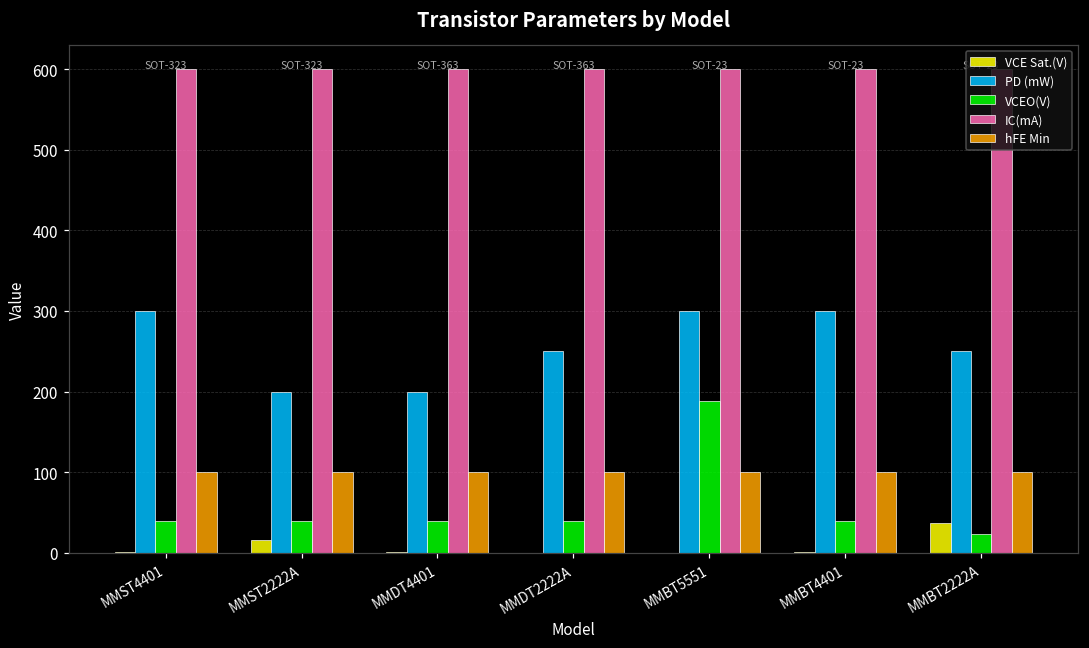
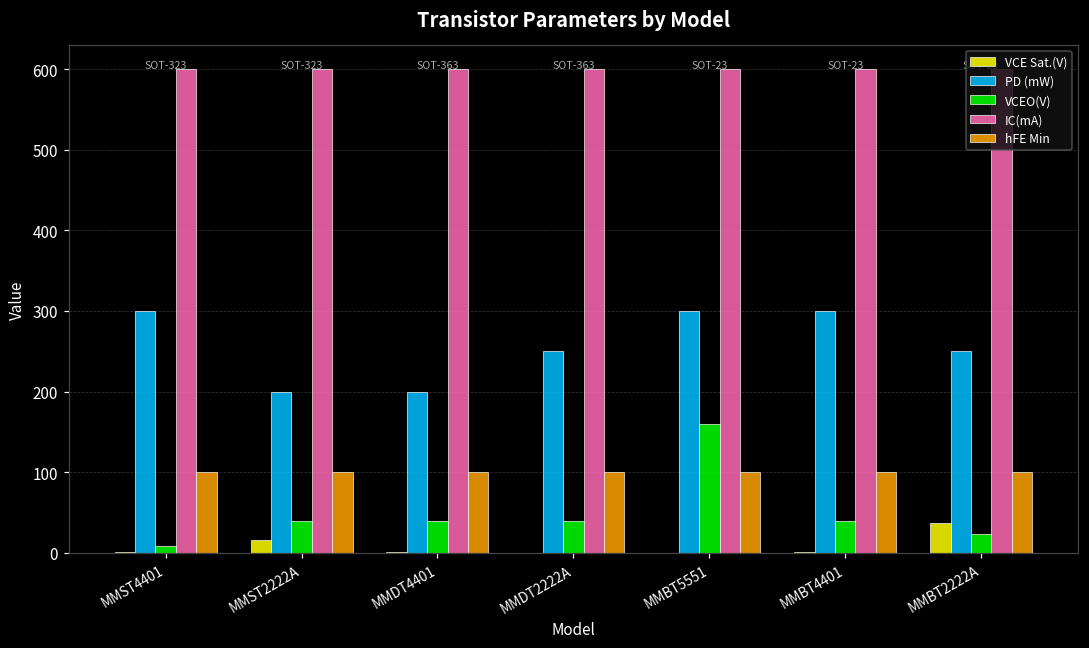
VCEO(V), MMST4401: 40 -> 10
VCEO(V), MMBT5551: 190 -> 160
